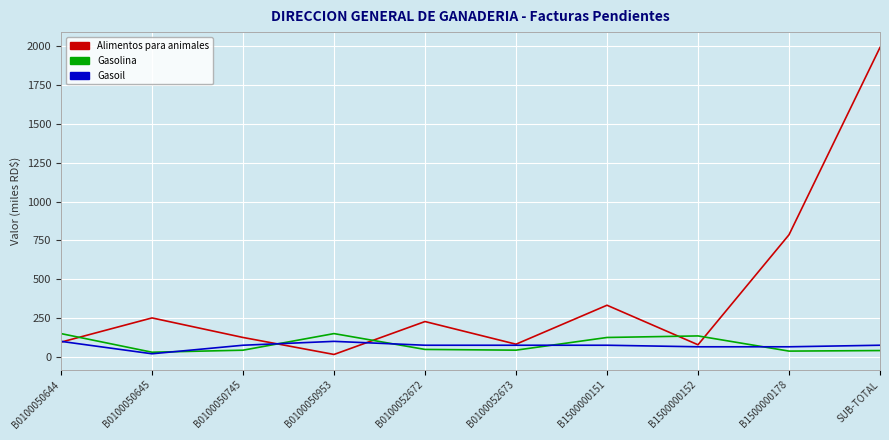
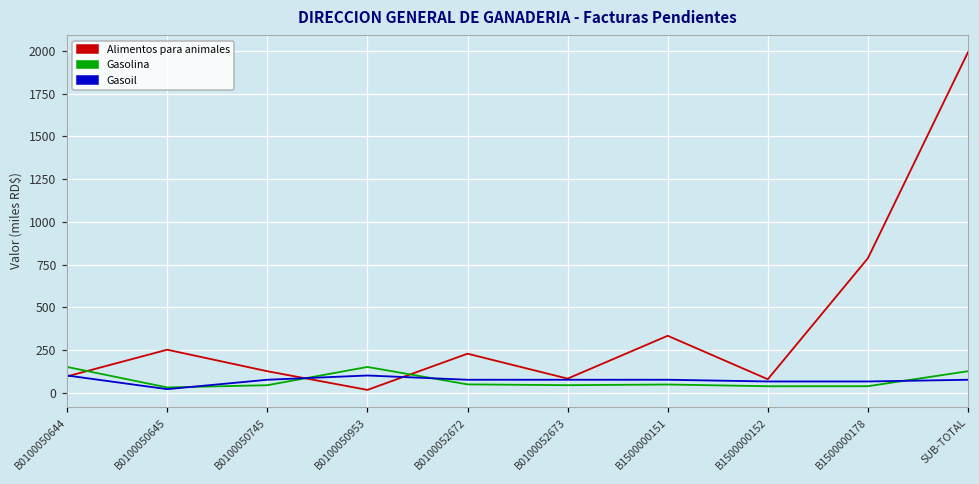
Gasolina, B1500000151: 130 -> 50
Gasolina, B1500000152: 140 -> 40
Gasolina, SUB-TOTAL: 40 -> 130
